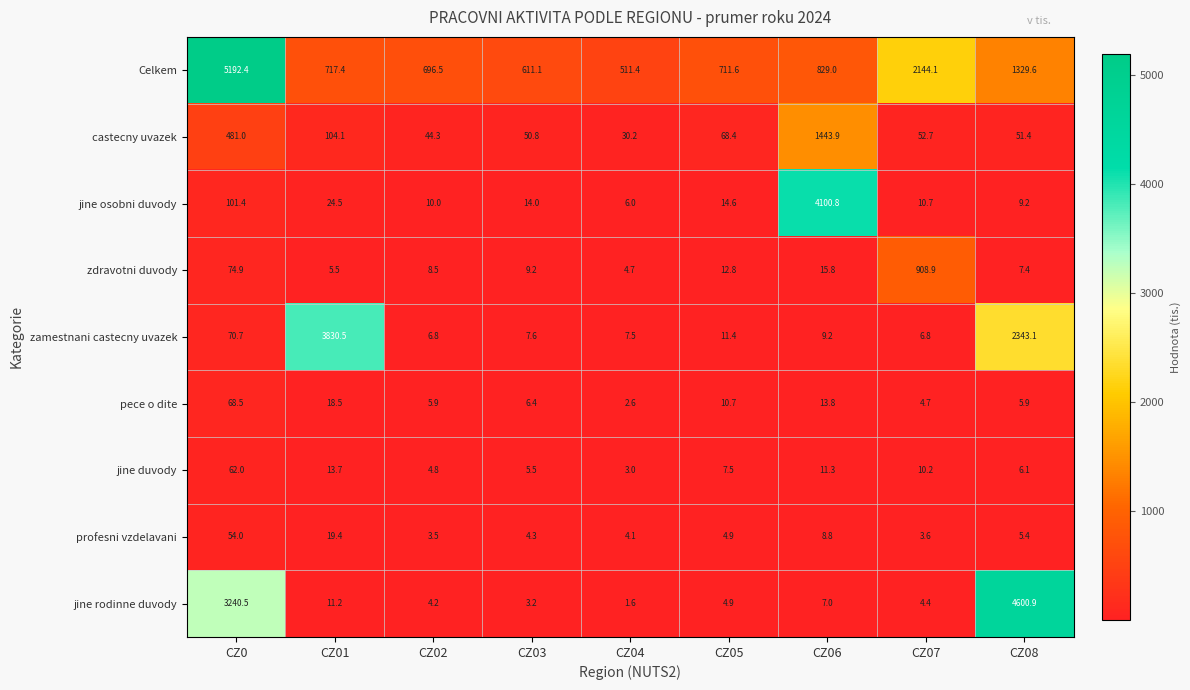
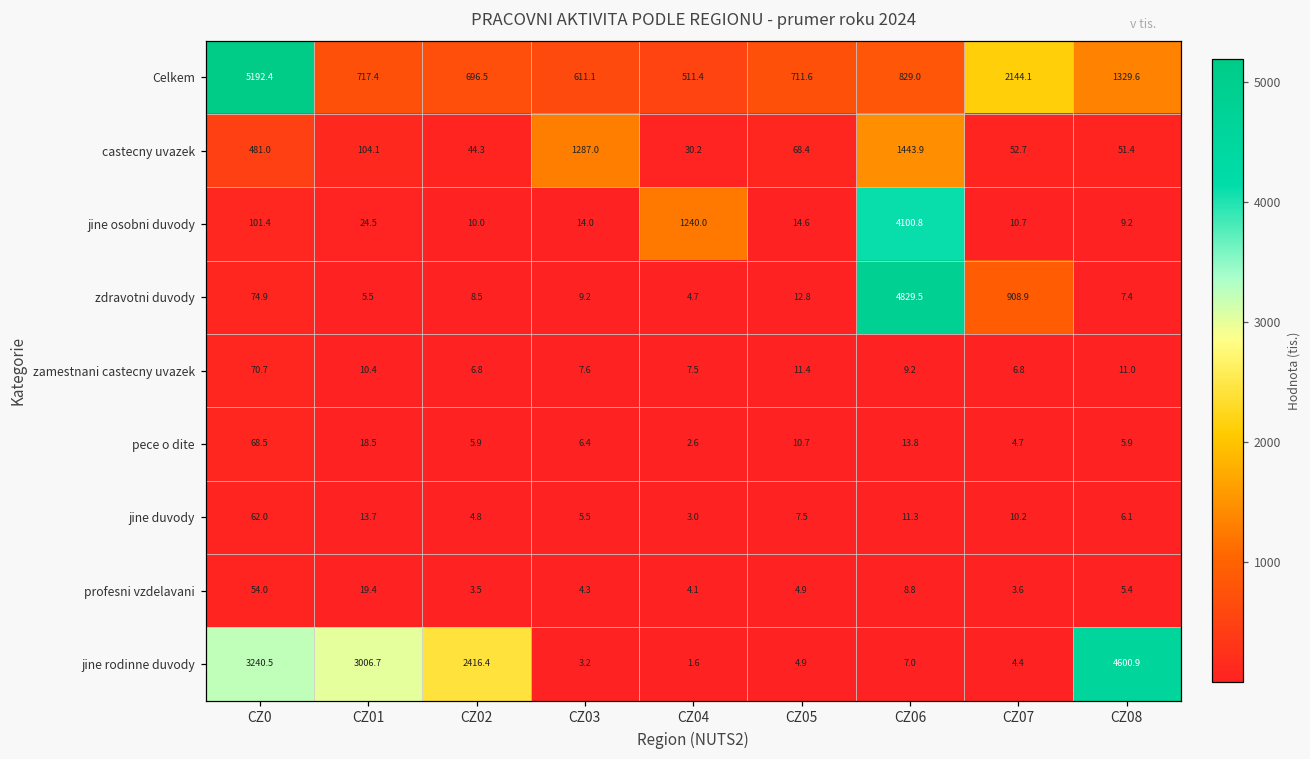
castecny uvazek, CZ03: 50.8 -> 1287.0
jine osobni duvody, CZ04: 6.0 -> 1240.0
zdravotni duvody, CZ06: 15.8 -> 4829.5
zamestnani castecny uvazek, CZ01: 3830.5 -> 10.4
zamestnani castecny uvazek, CZ08: 2343.1 -> 11.0
jine rodinne duvody, CZ01: 11.2 -> 3006.7
jine rodinne duvody, CZ02: 4.2 -> 2416.4
